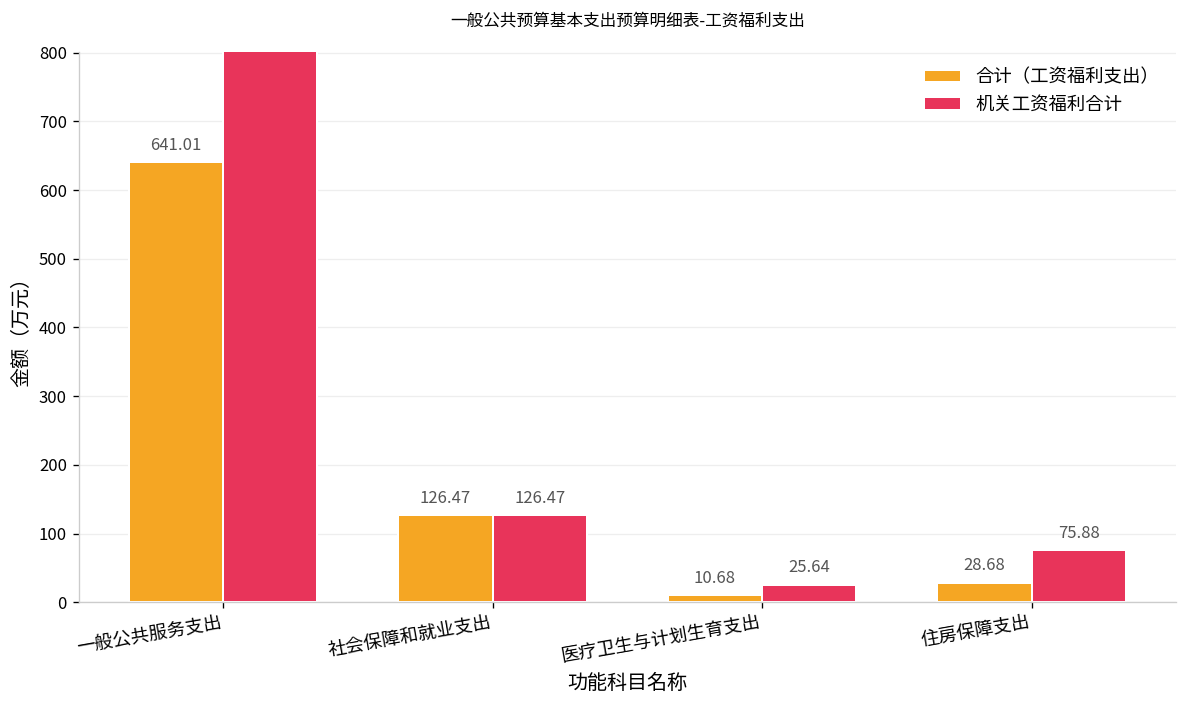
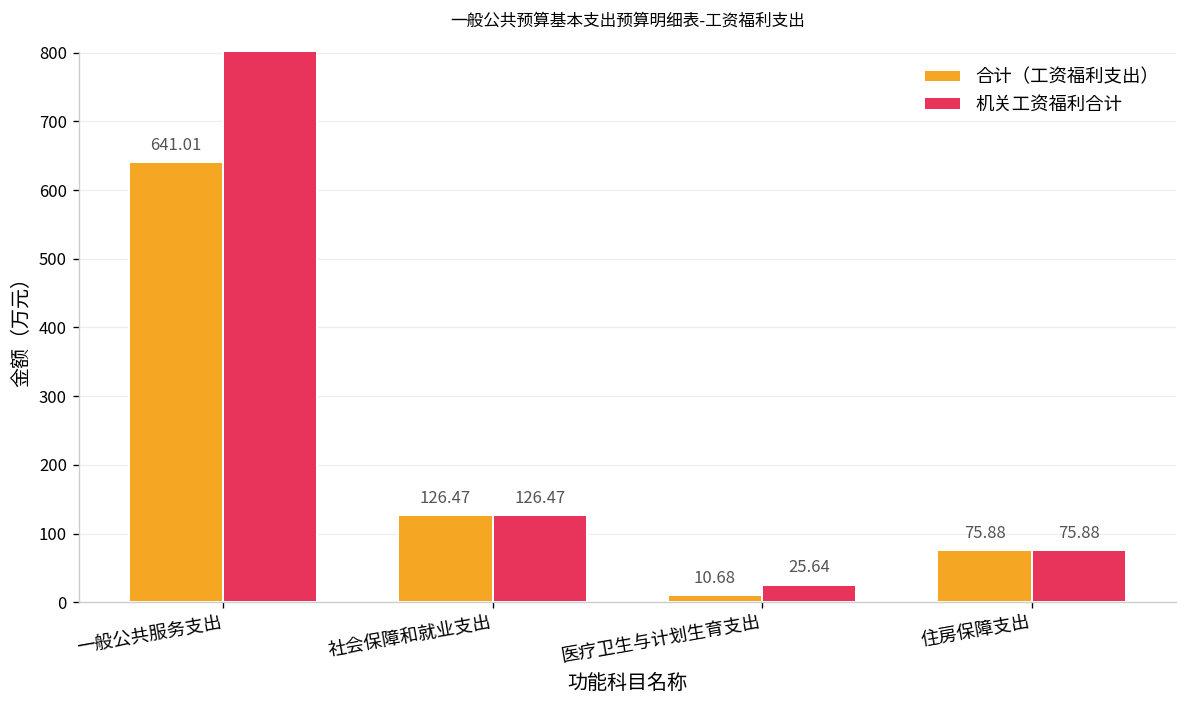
合计（工资福利支出）, 住房保障支出: 28.68 -> 75.88
